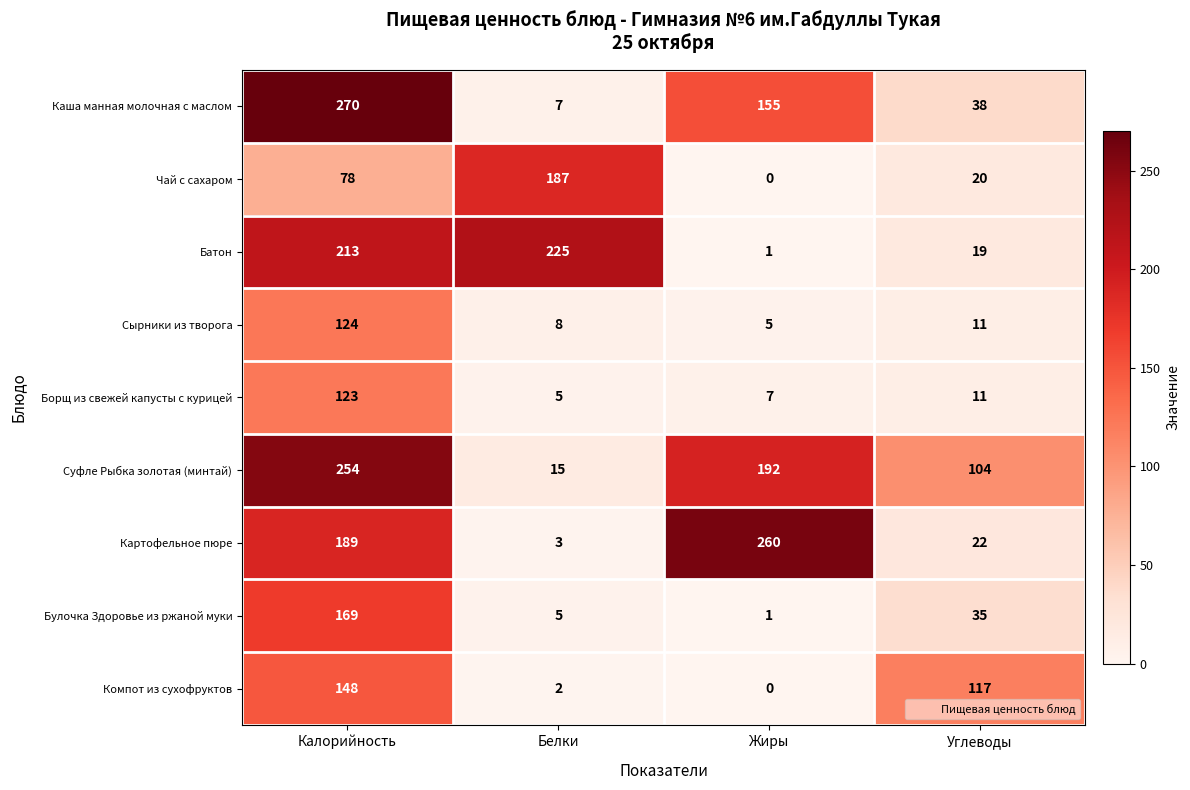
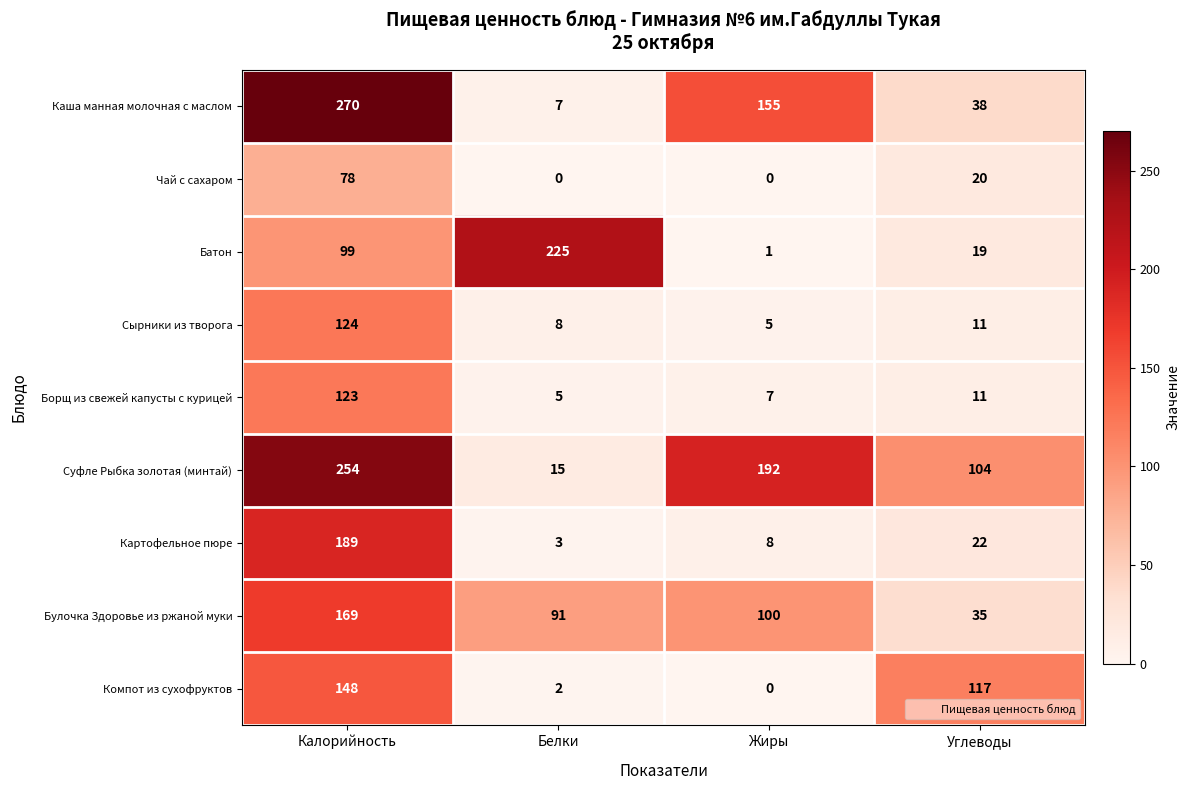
Чай с сахаром, Белки: 187 -> 0
Батон, Калорийность: 213 -> 99
Картофельное пюре, Жиры: 260 -> 8
Булочка Здоровье из ржаной муки, Белки: 5 -> 91
Булочка Здоровье из ржаной муки, Жиры: 1 -> 100
